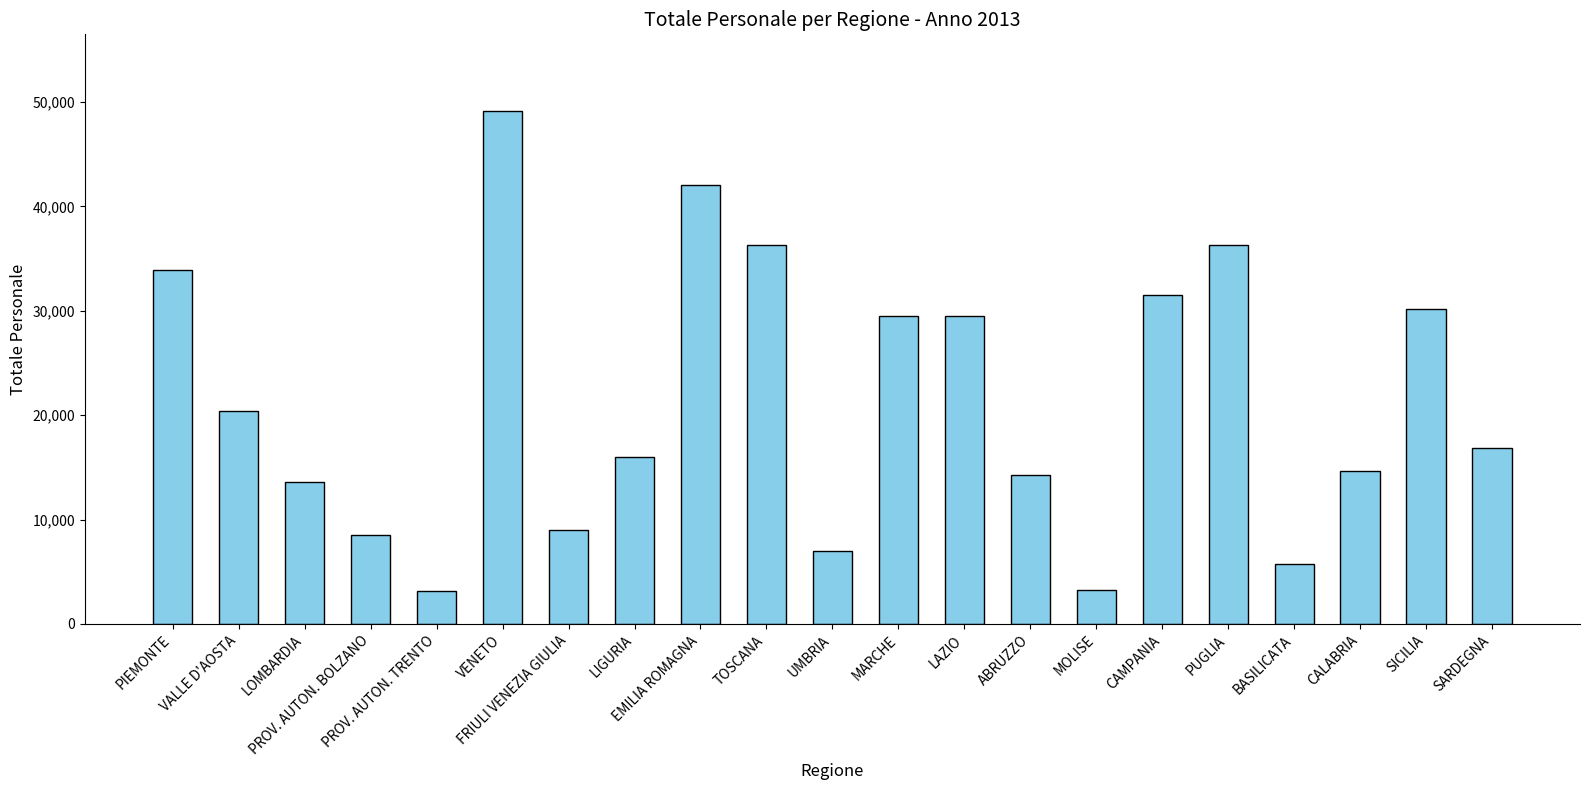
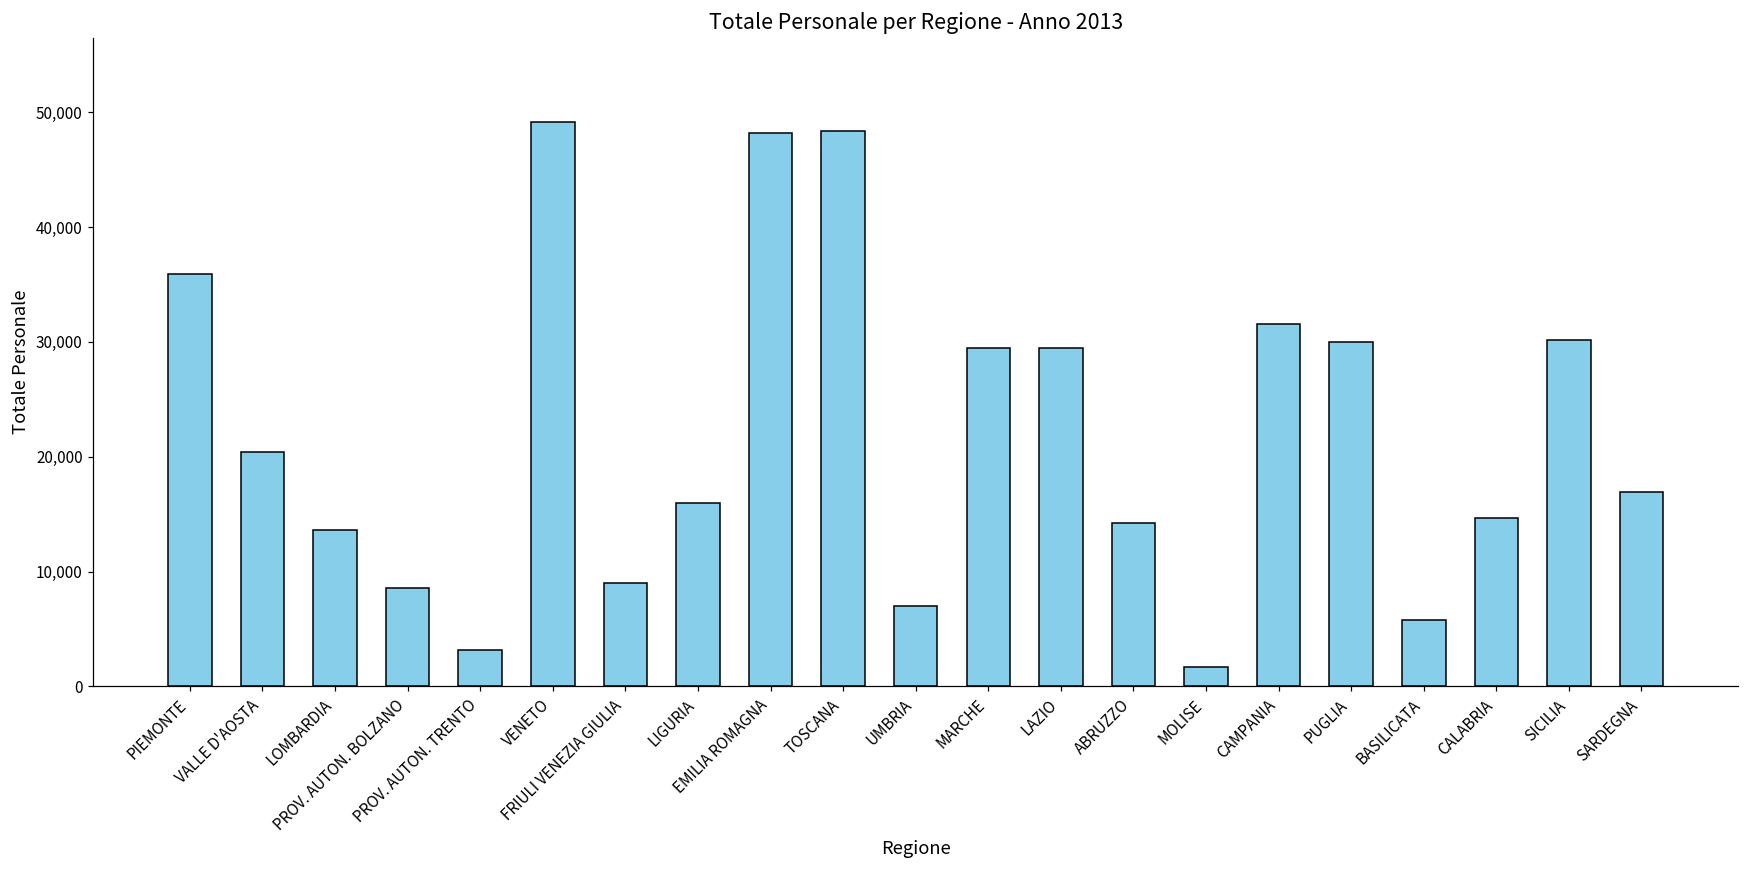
PIEMONTE: 33,900 -> 35,900
EMILIA ROMAGNA: 42,000 -> 48,200
TOSCANA: 36,300 -> 48,300
MOLISE: 3,200 -> 1,700
PUGLIA: 36,300 -> 30,000
